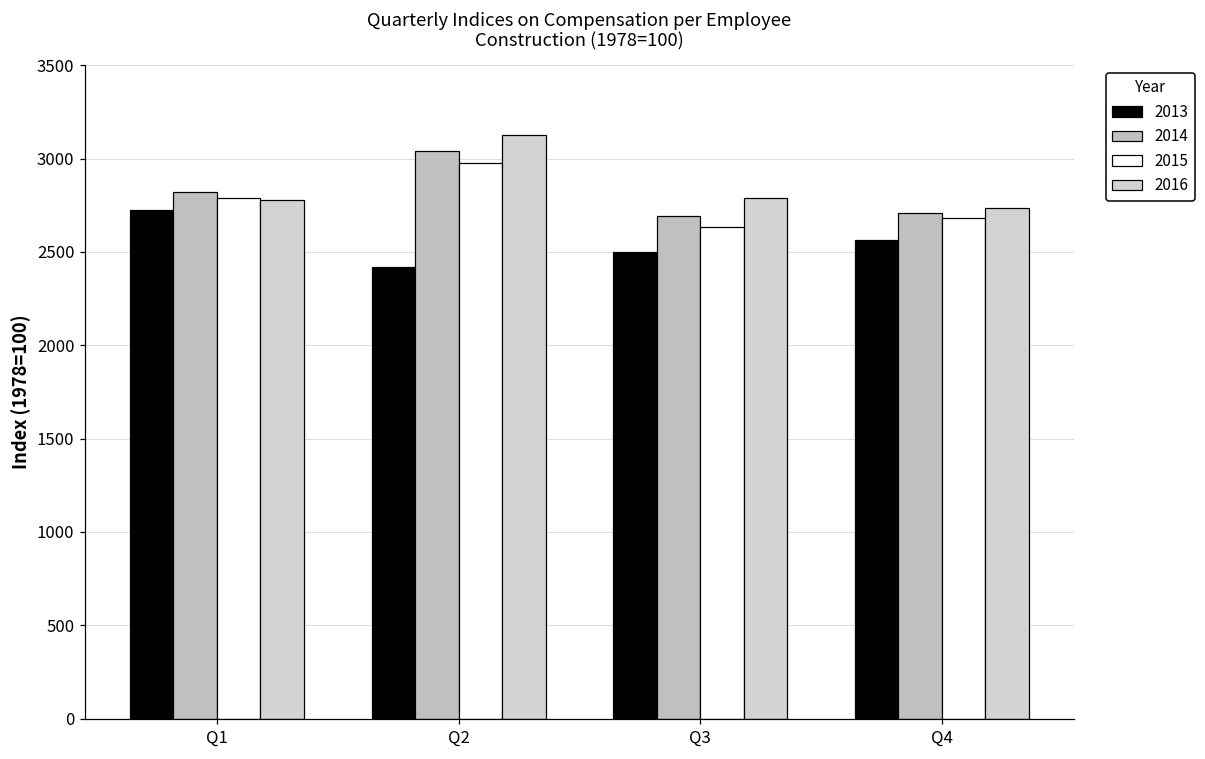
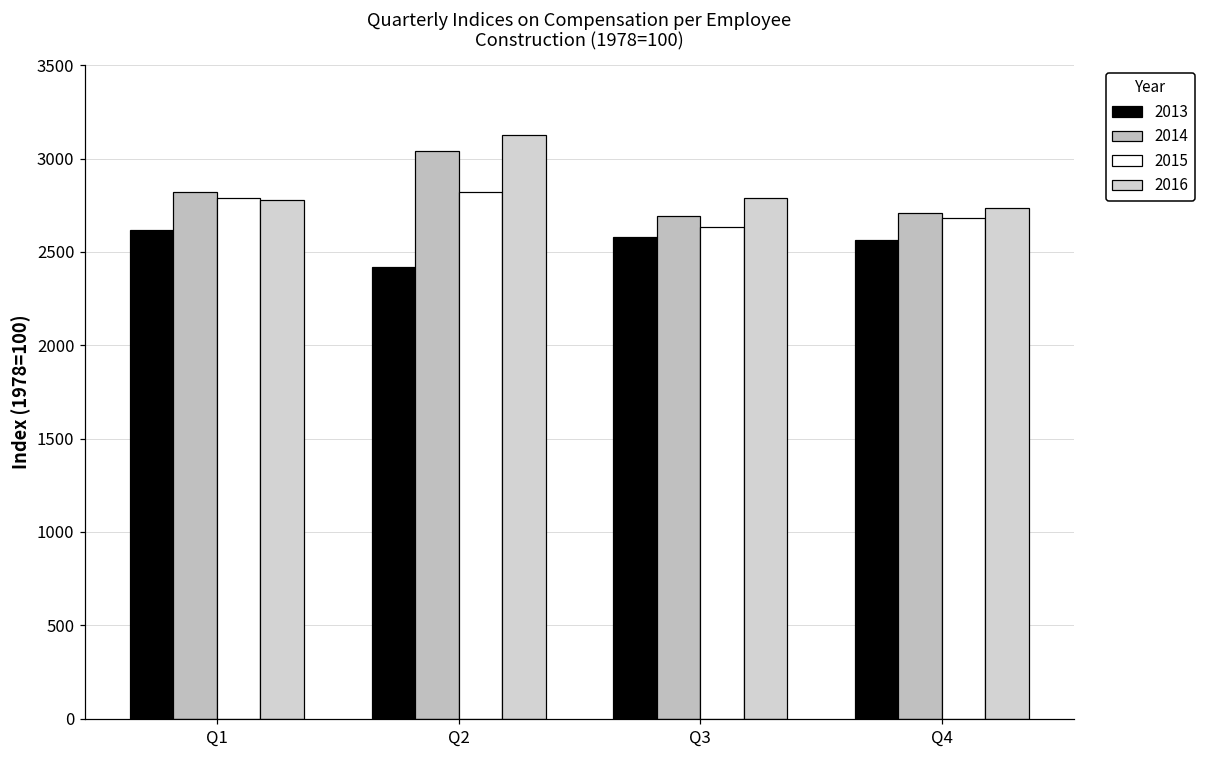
2013, Q1: 2720 -> 2620
2015, Q2: 2980 -> 2820
2013, Q3: 2500 -> 2580
